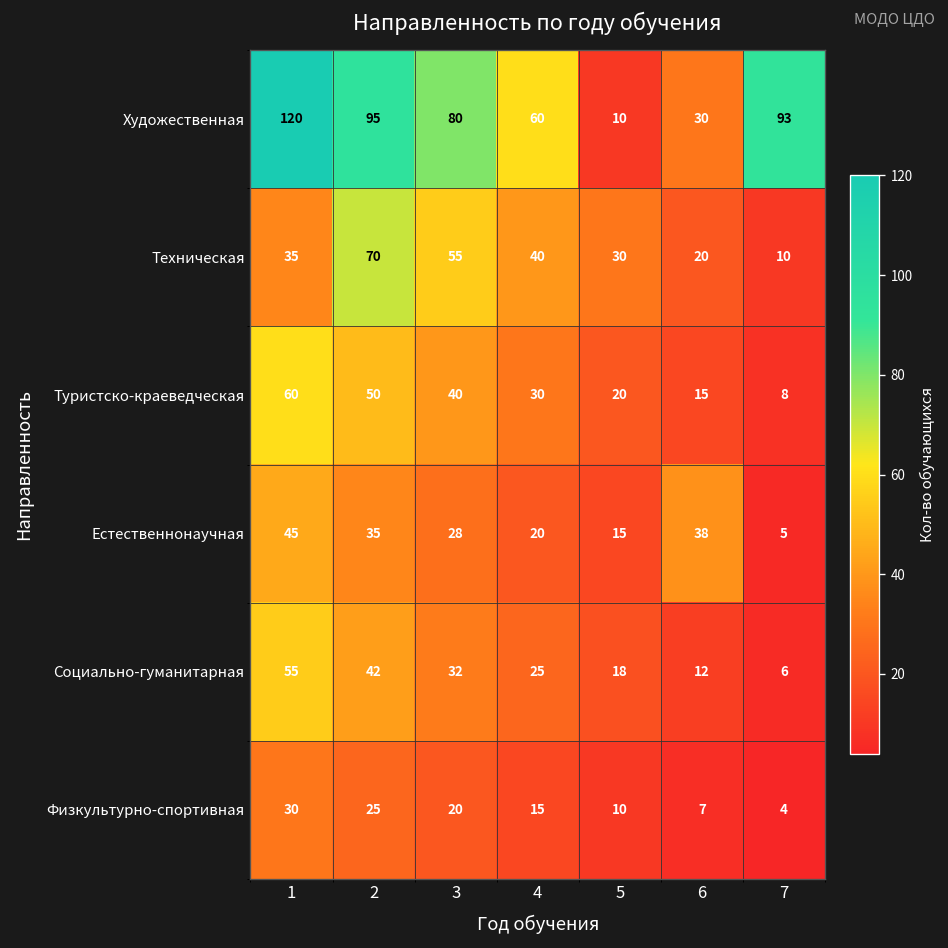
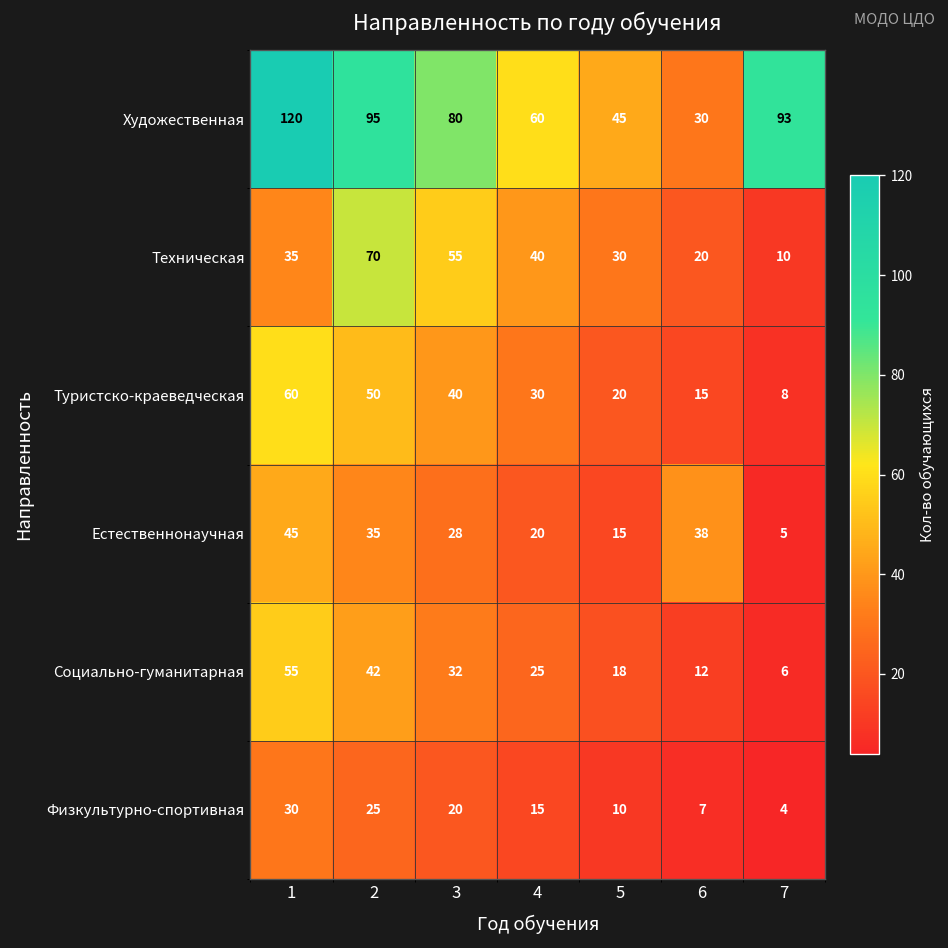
Художественная, 5: 10 -> 45
